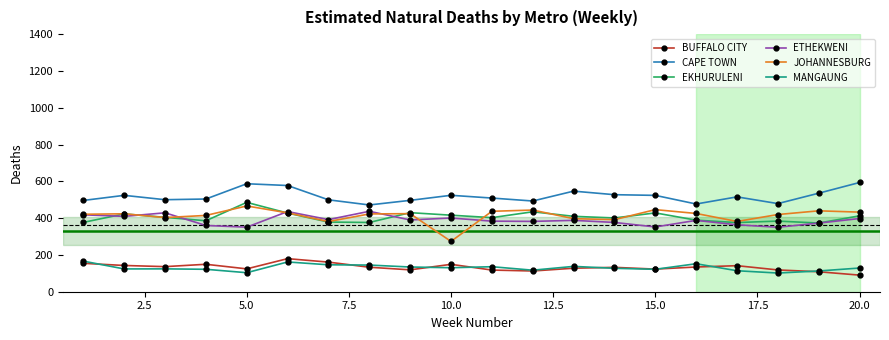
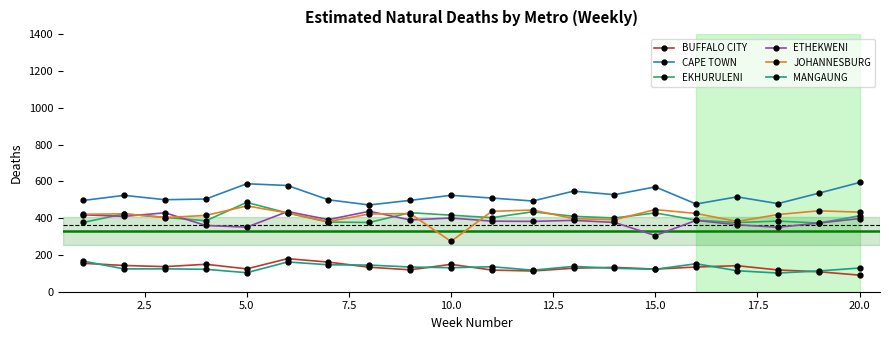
CAPE TOWN, 15.0: 520 -> 570
ETHEKWENI, 15.0: 350 -> 310
